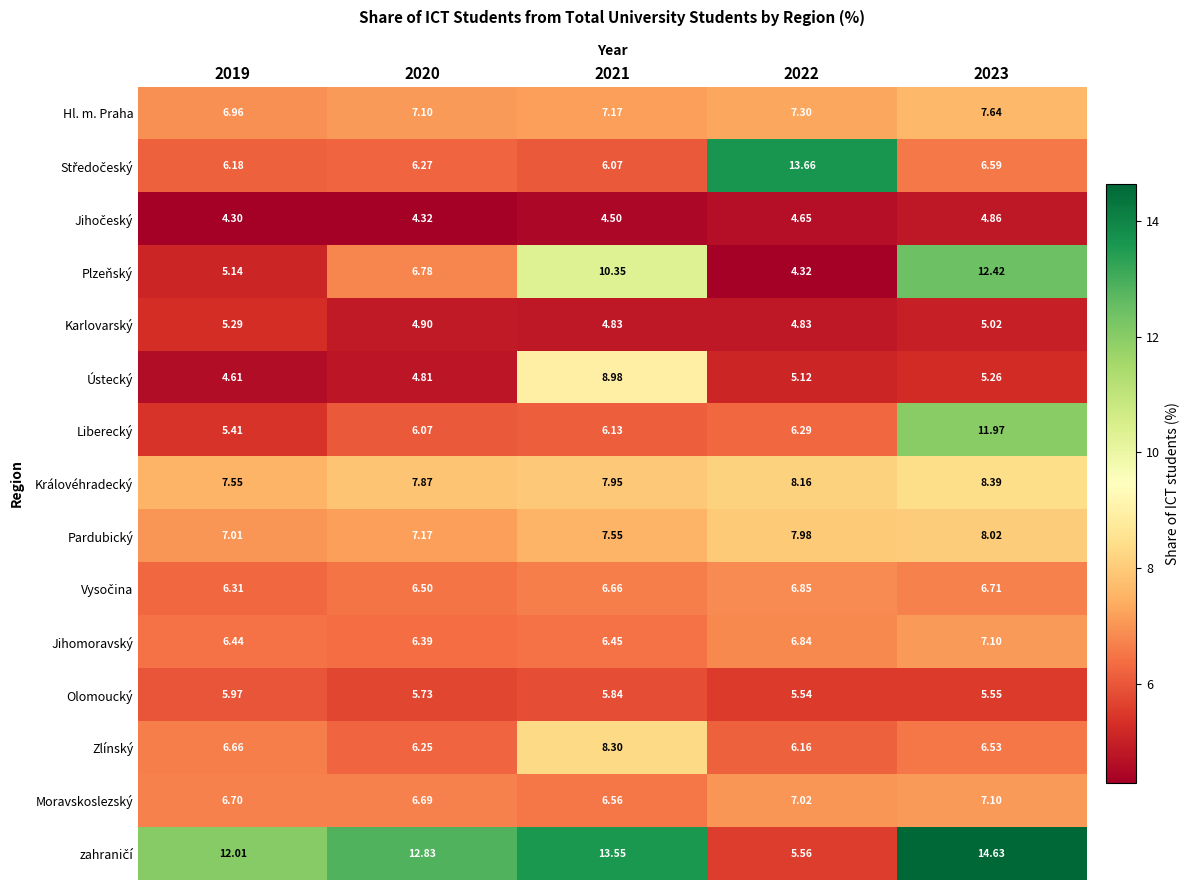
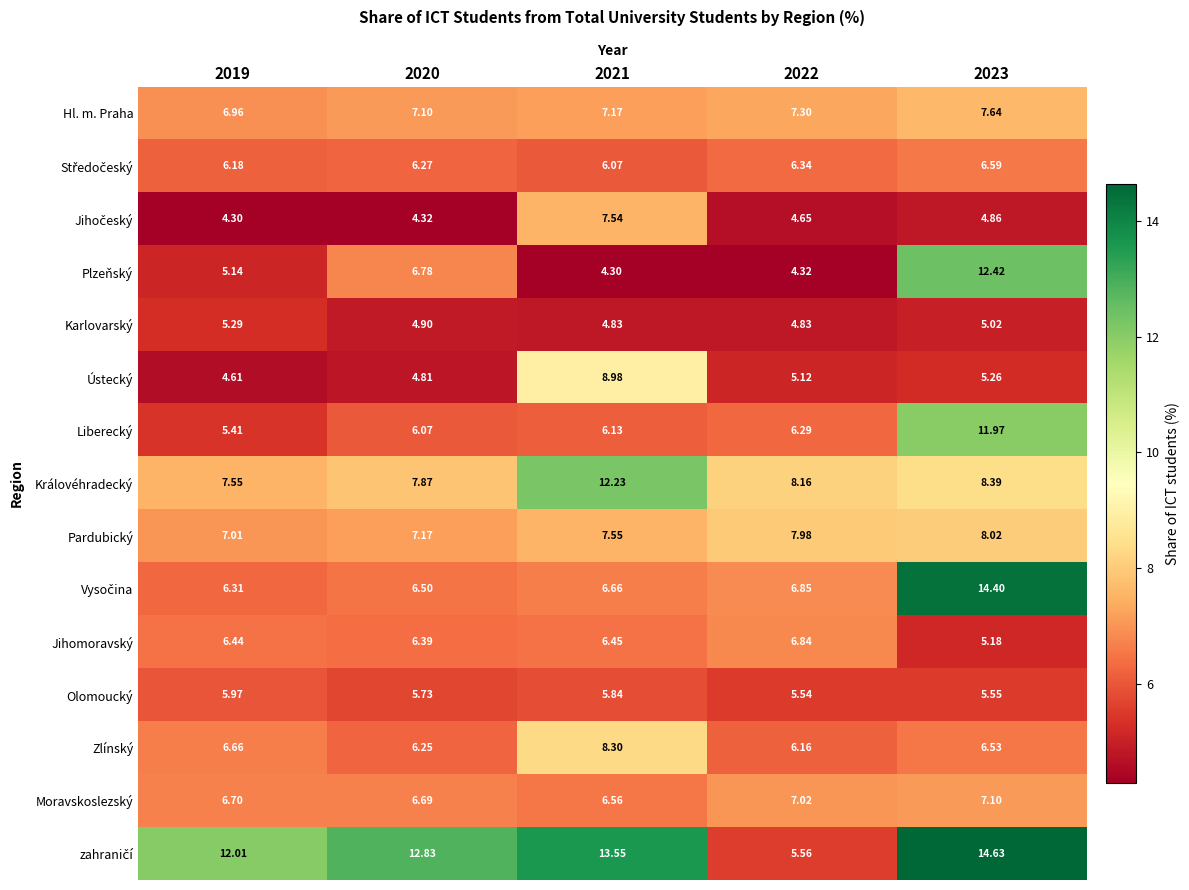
Středočeský, 2022: 13.66 -> 6.34
Jihočeský, 2021: 4.50 -> 7.54
Plzeňský, 2021: 10.35 -> 4.30
Královéhradecký, 2021: 7.95 -> 12.23
Vysočina, 2023: 6.71 -> 14.40
Jihomoravský, 2023: 7.10 -> 5.18
